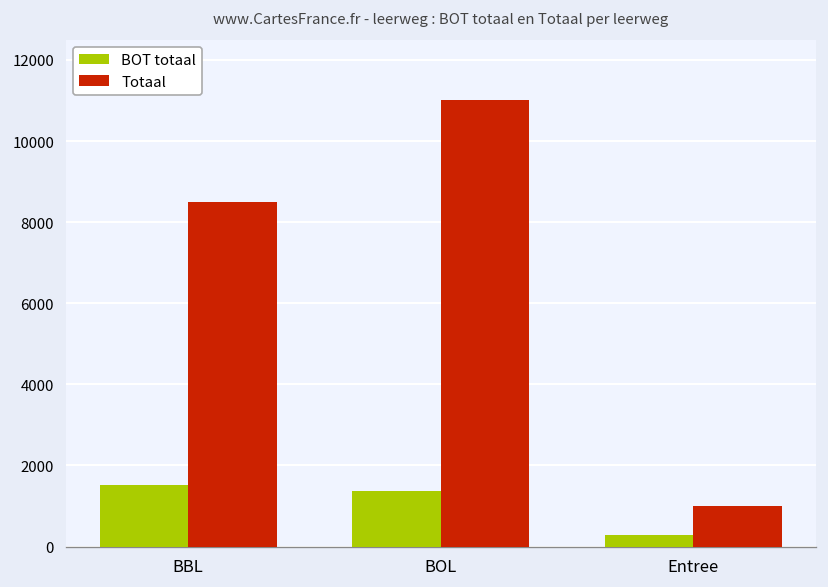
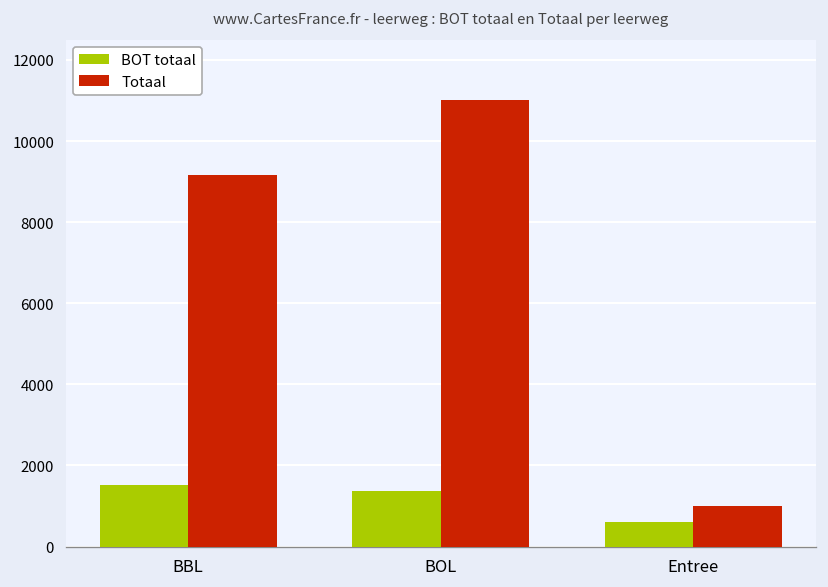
Totaal, BBL: 8500 -> 9200
BOT totaal, Entree: 300 -> 600
